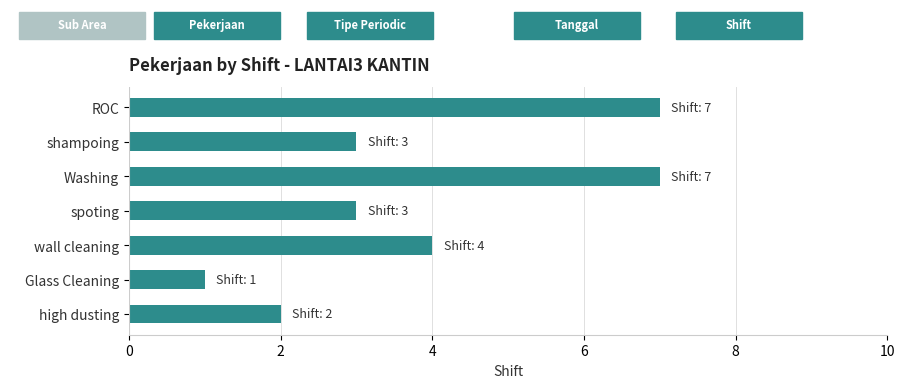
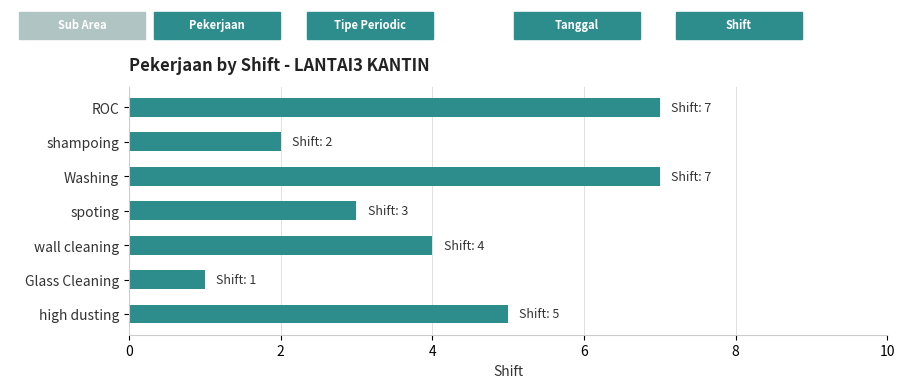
shampoing: 3 -> 2
high dusting: 2 -> 5
